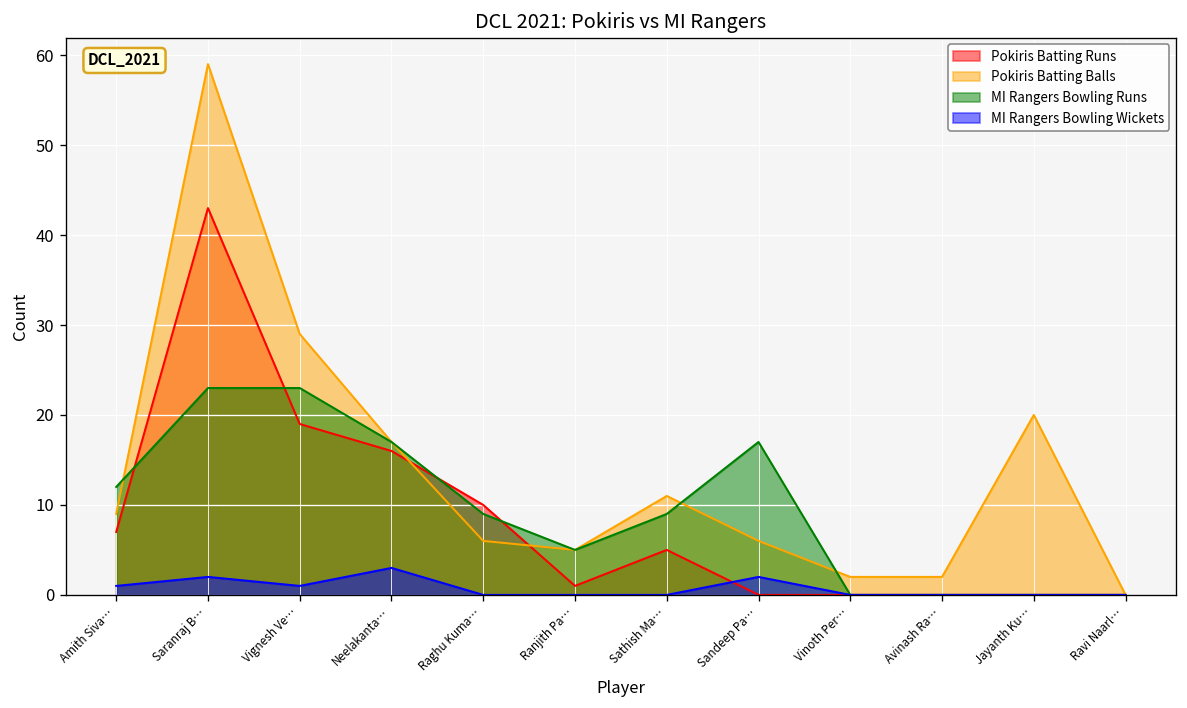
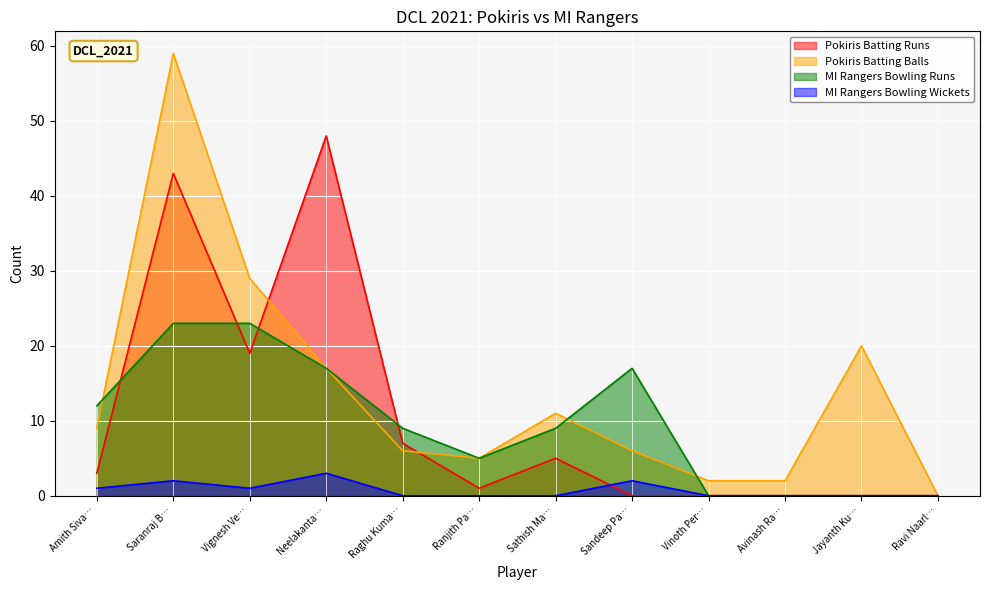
Pokiris Batting Runs, Amith Siva…: 7 -> 3
Pokiris Batting Runs, Neelakanta…: 16 -> 48
Pokiris Batting Runs, Raghu Kuma…: 10 -> 7
